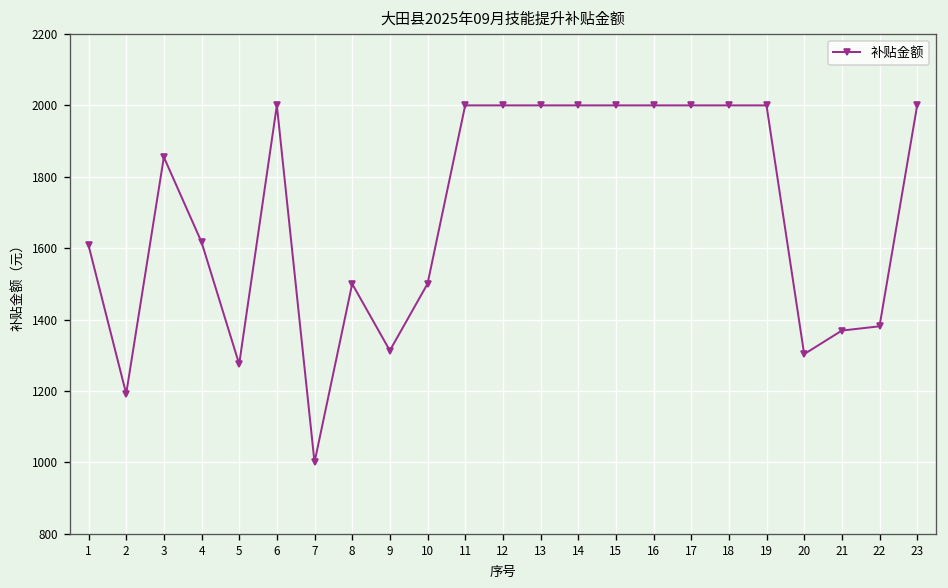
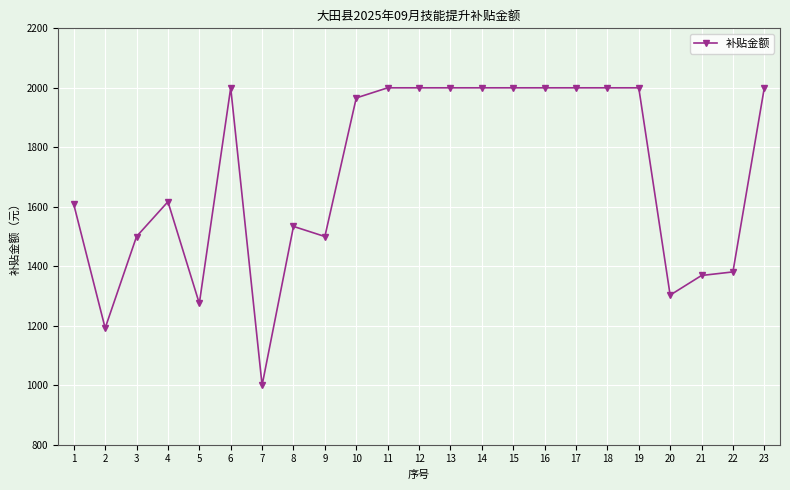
3: 1860 -> 1500
8: 1500 -> 1530
9: 1310 -> 1500
10: 1500 -> 1970
